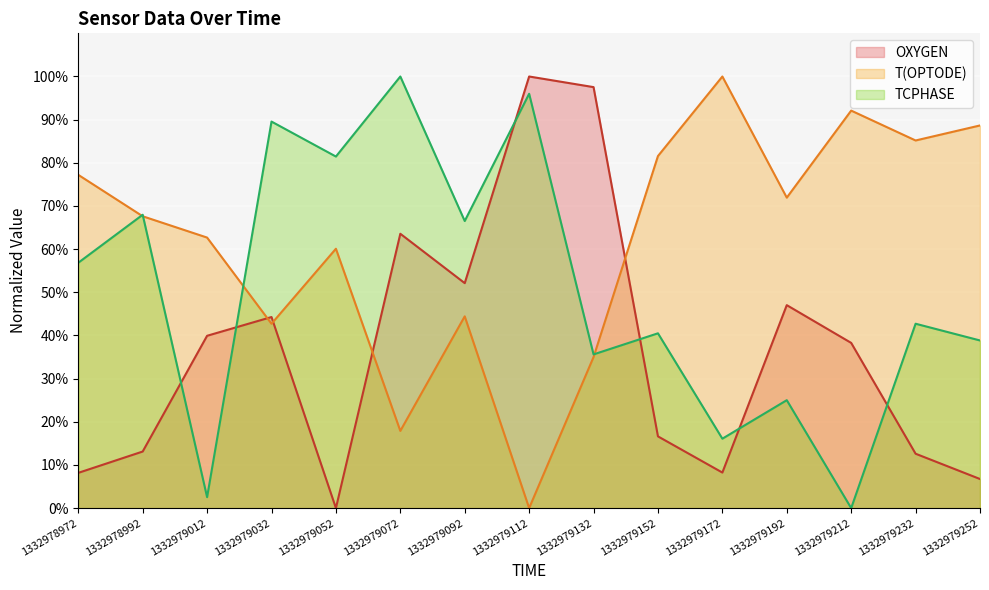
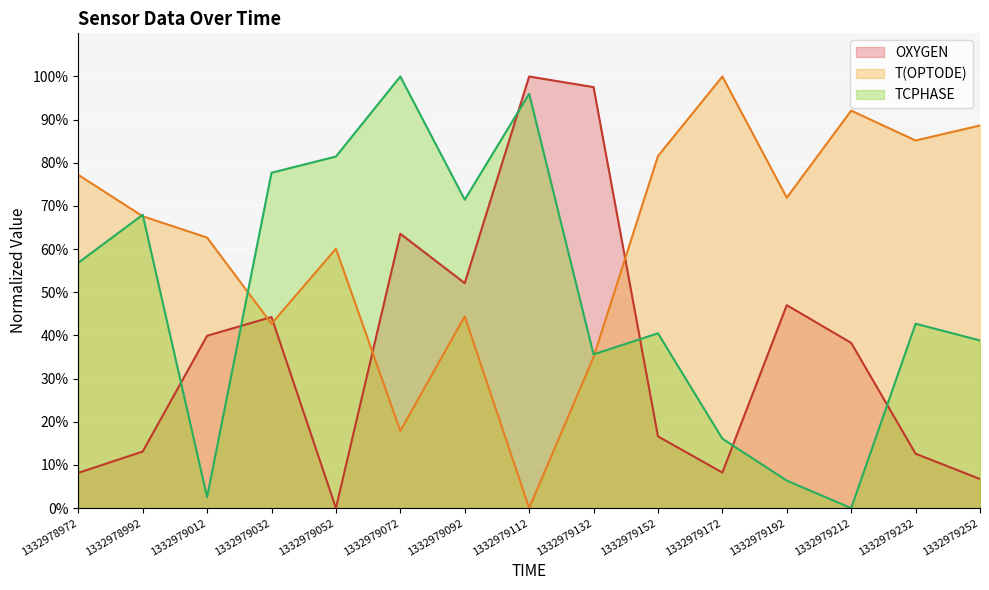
TCPHASE, 1332979032: 90% -> 78%
TCPHASE, 1332979092: 67% -> 71%
TCPHASE, 1332979192: 25% -> 6%
